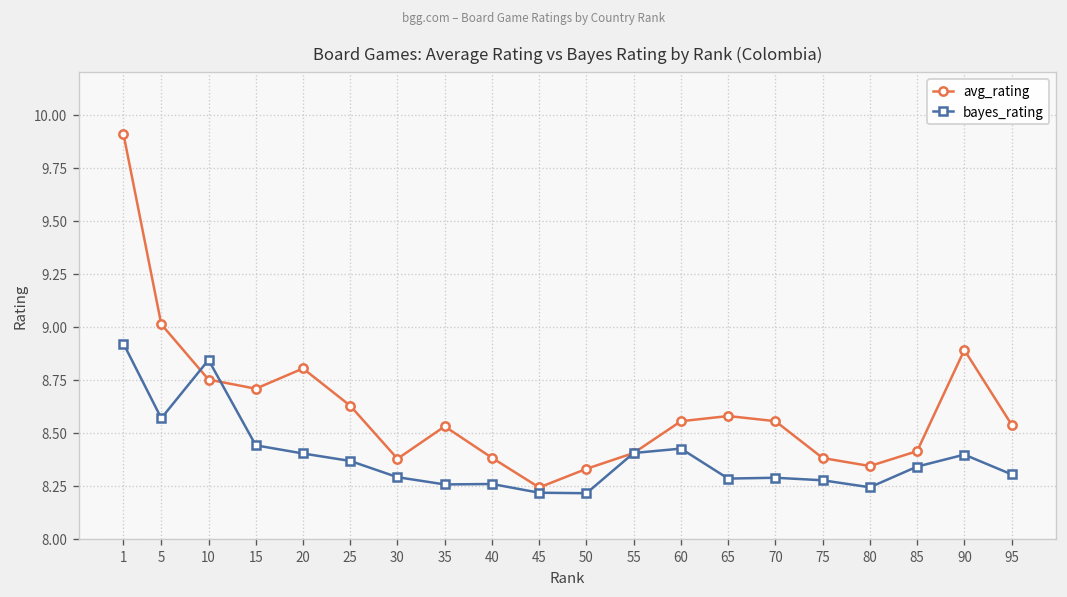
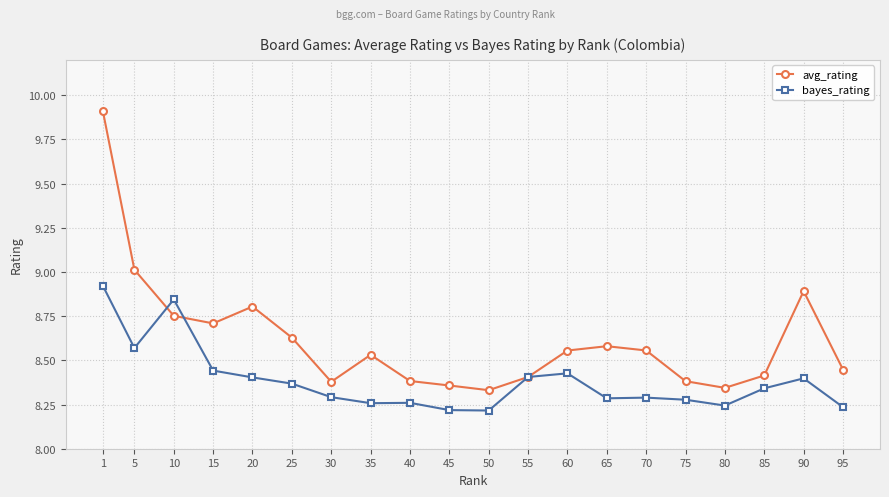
avg_rating, 45: 8.24 -> 8.36
avg_rating, 95: 8.54 -> 8.45
bayes_rating, 95: 8.31 -> 8.24
